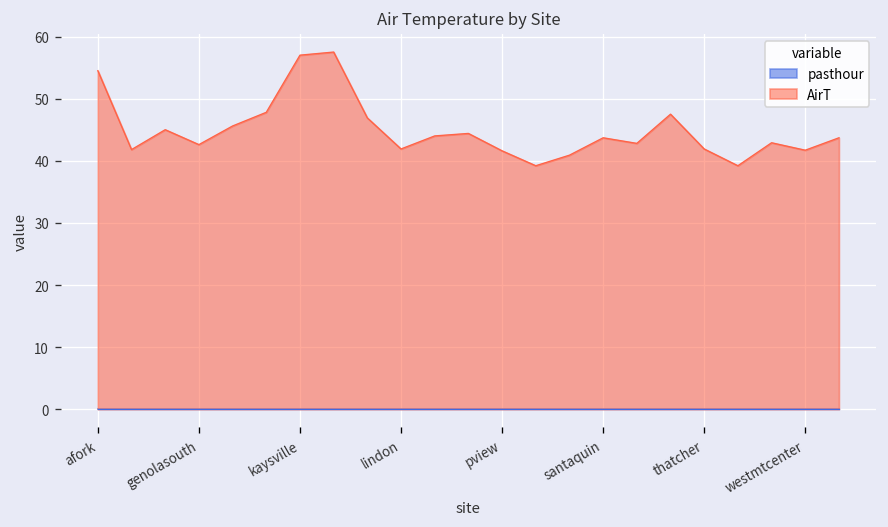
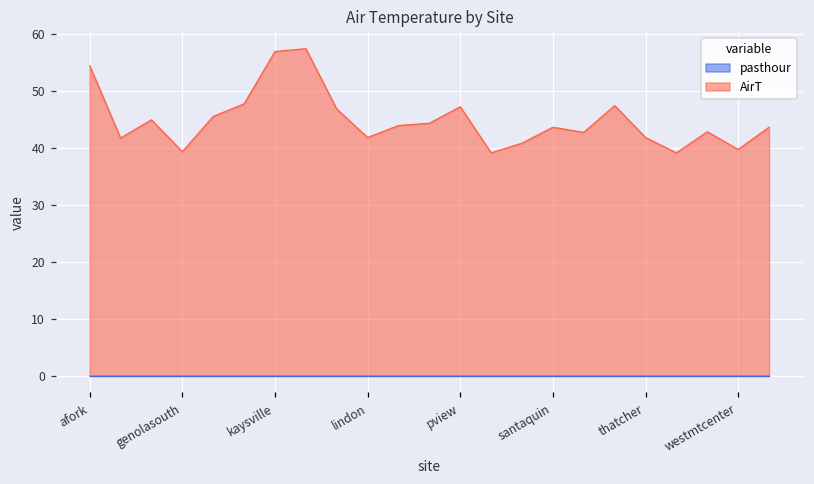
AirT, genolasouth: 43 -> 39
AirT, pview: 42 -> 47
AirT, westmtcenter: 42 -> 40
